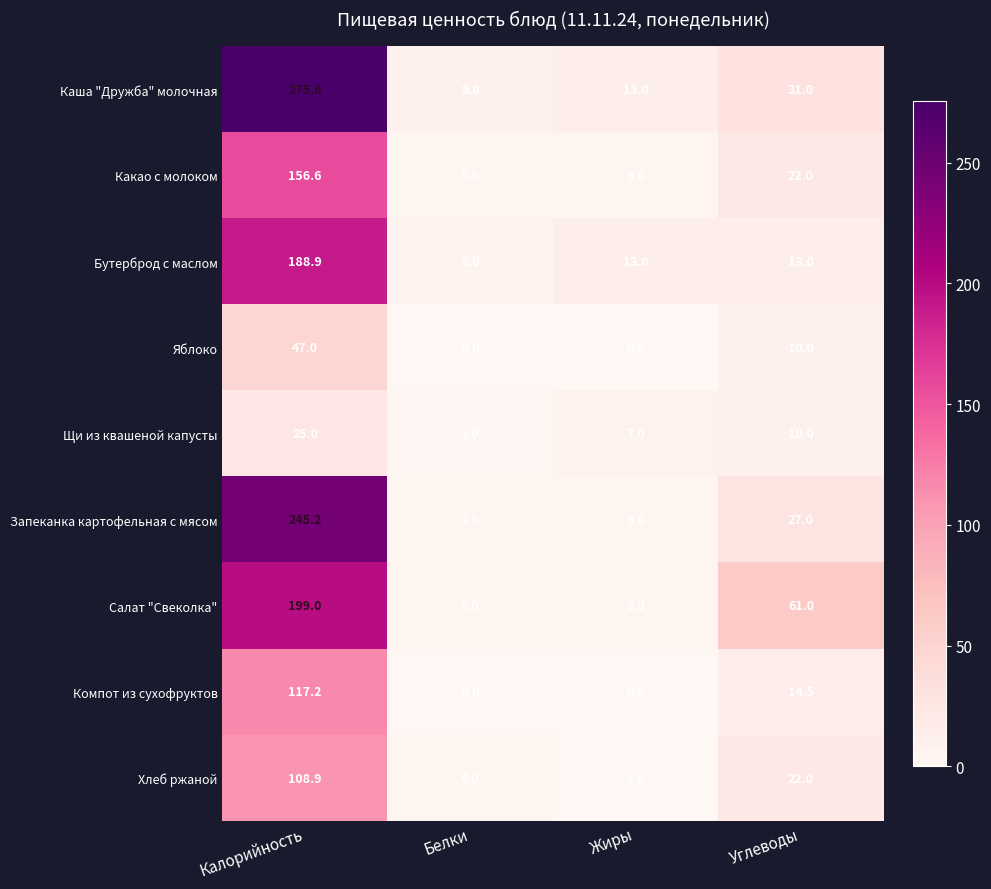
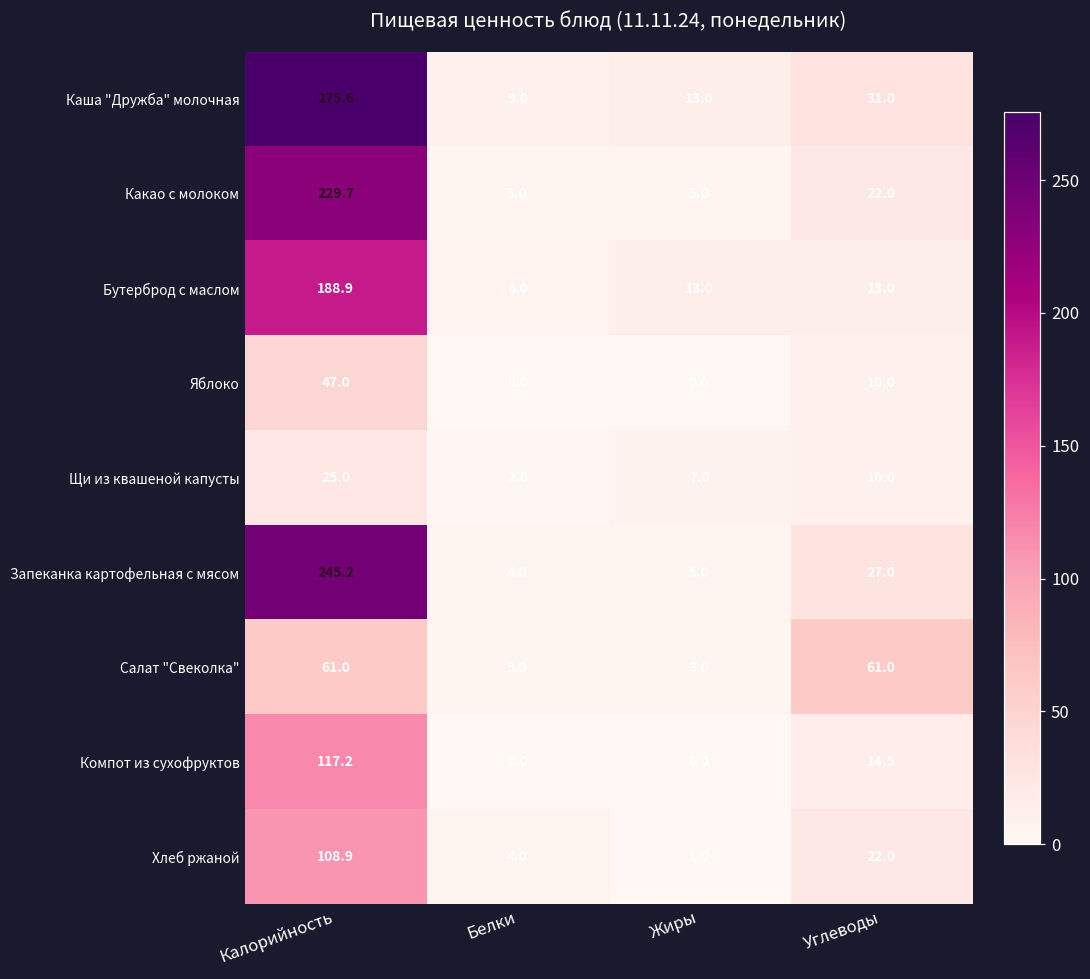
Какао с молоком, Калорийность: 156.6 -> 229.7
Салат "Свеколка", Калорийность: 199.0 -> 61.0
